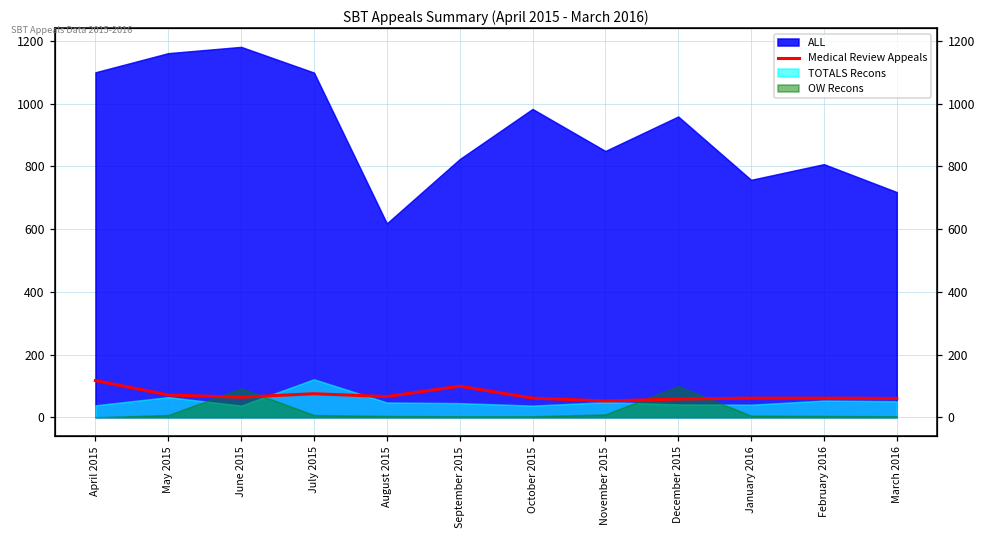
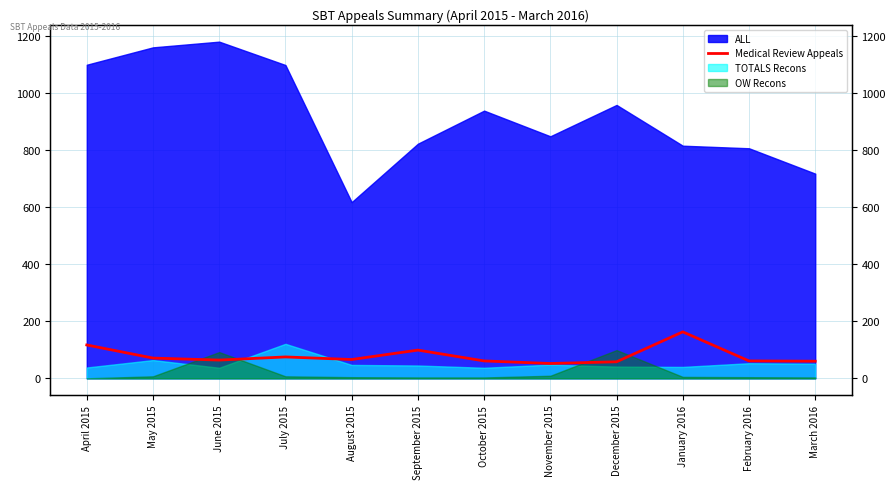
ALL, October 2015: 980 -> 940
Medical Review Appeals, January 2016: 60 -> 160
ALL, January 2016: 760 -> 820
